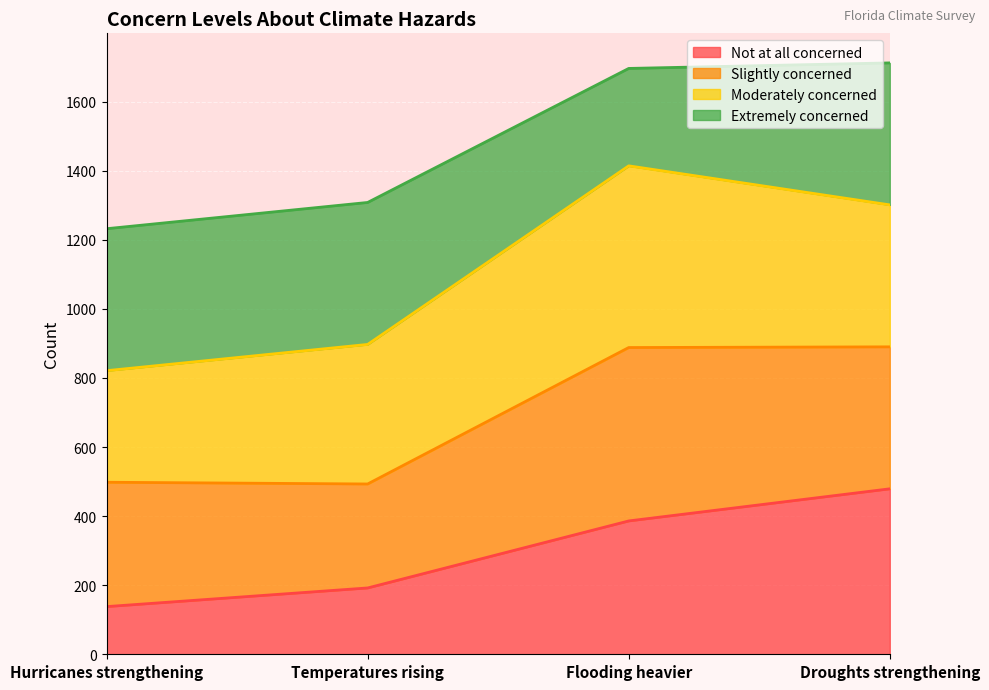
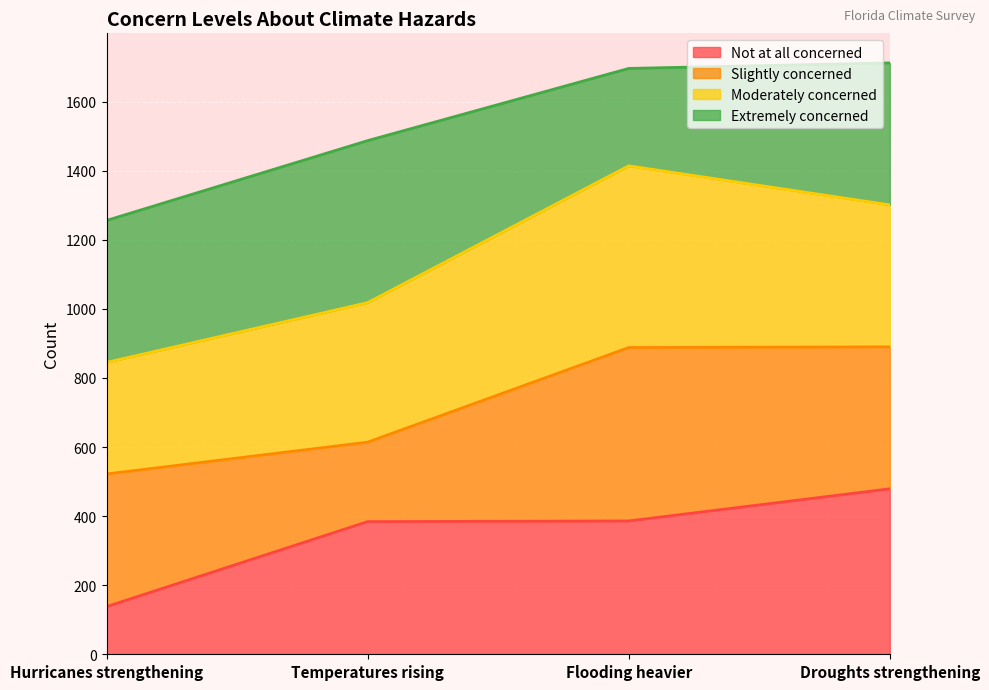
Slightly concerned, Hurricanes strengthening: 360 -> 380
Not at all concerned, Temperatures rising: 190 -> 380
Slightly concerned, Temperatures rising: 300 -> 230
Extremely concerned, Temperatures rising: 410 -> 470
